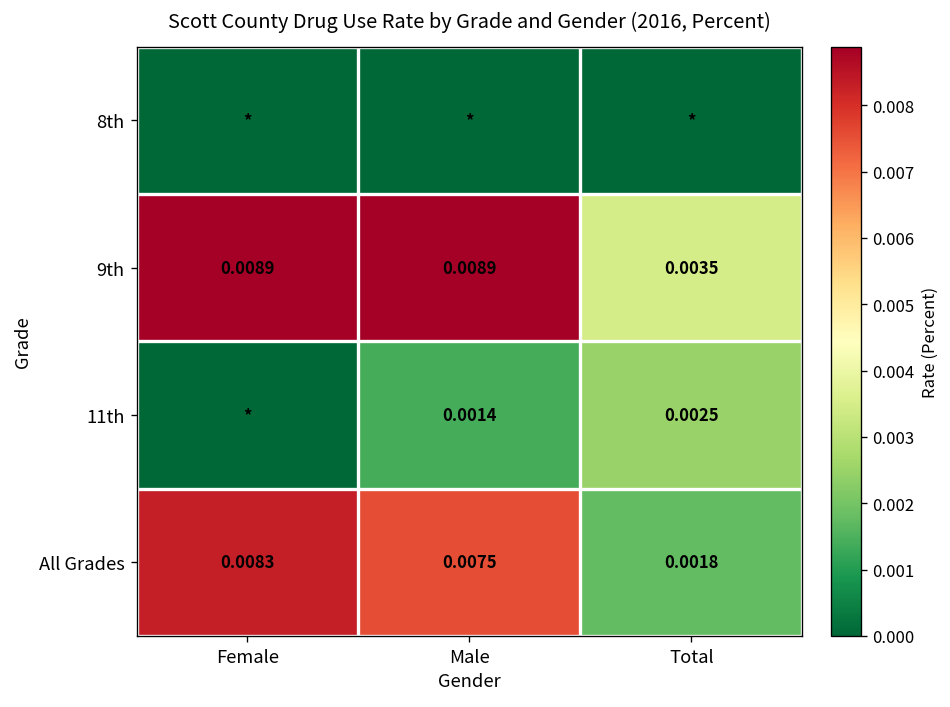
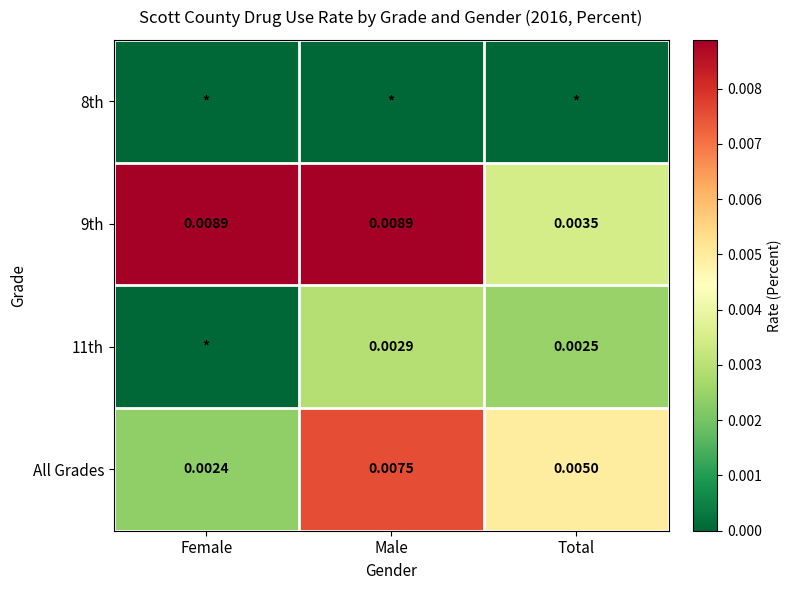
11th, Male: 0.0014 -> 0.0029
All Grades, Female: 0.0083 -> 0.0024
All Grades, Total: 0.0018 -> 0.0050
